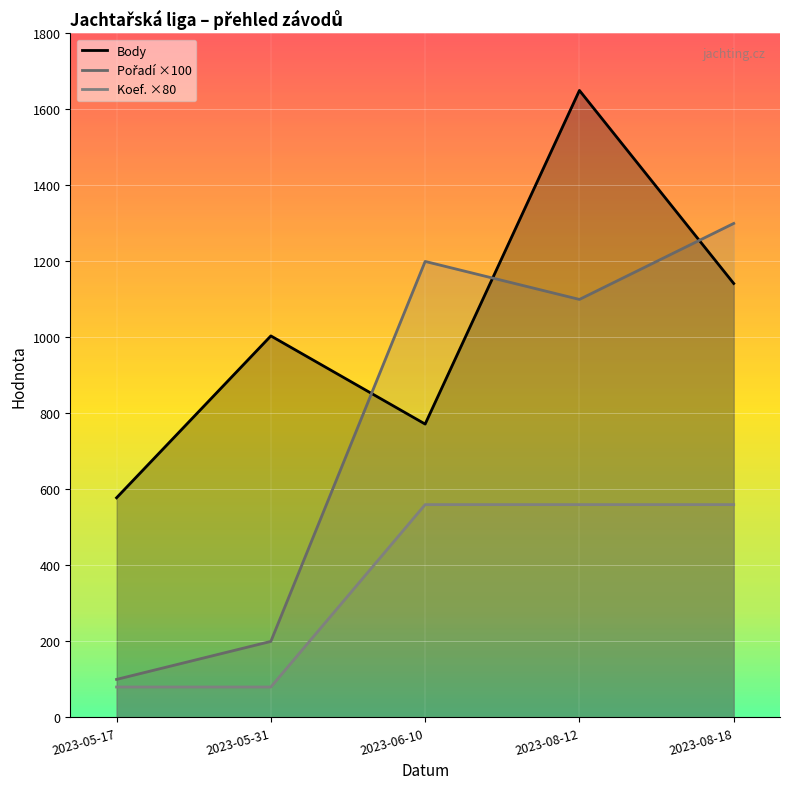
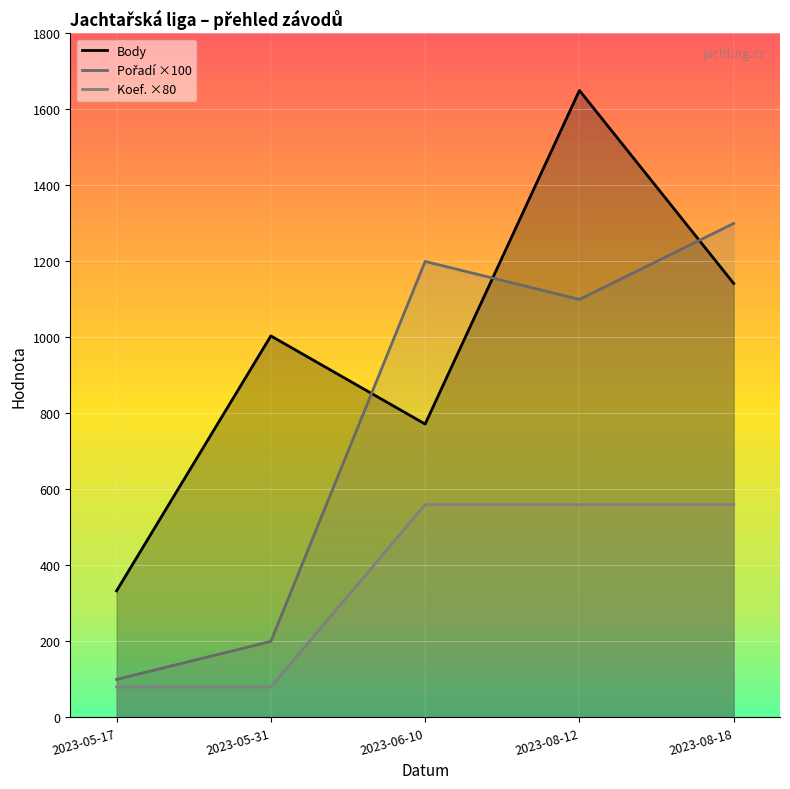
Body, 2023-05-17: 580 -> 330
